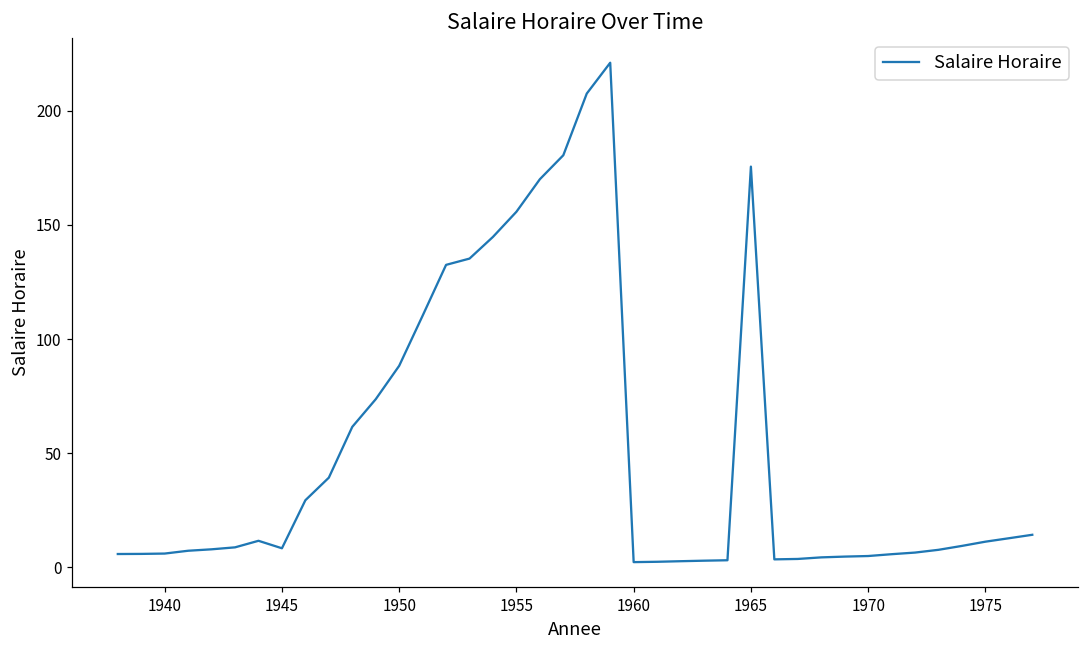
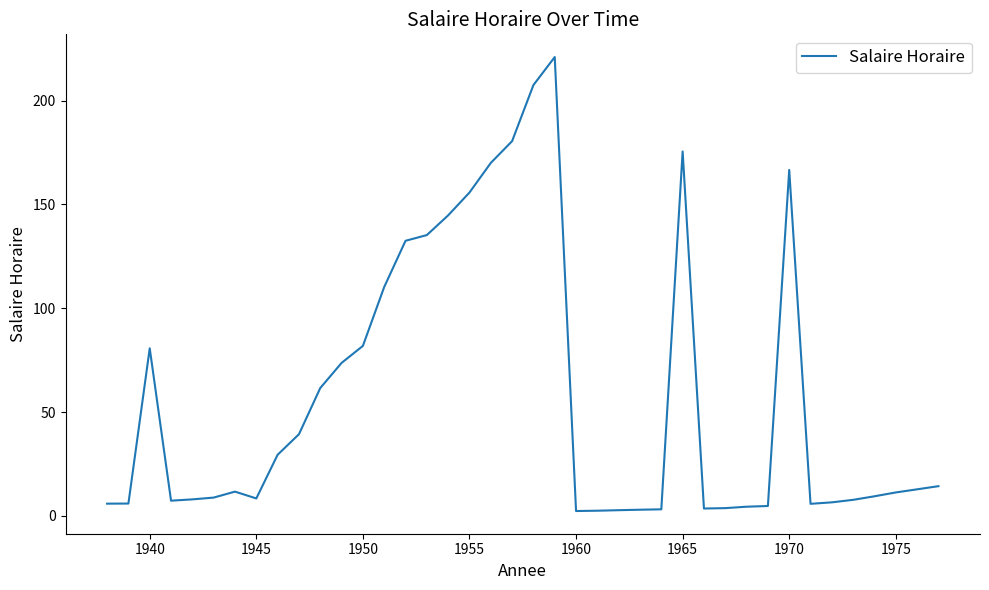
1940: 6 -> 81
1950: 88 -> 82
1970: 5 -> 167
